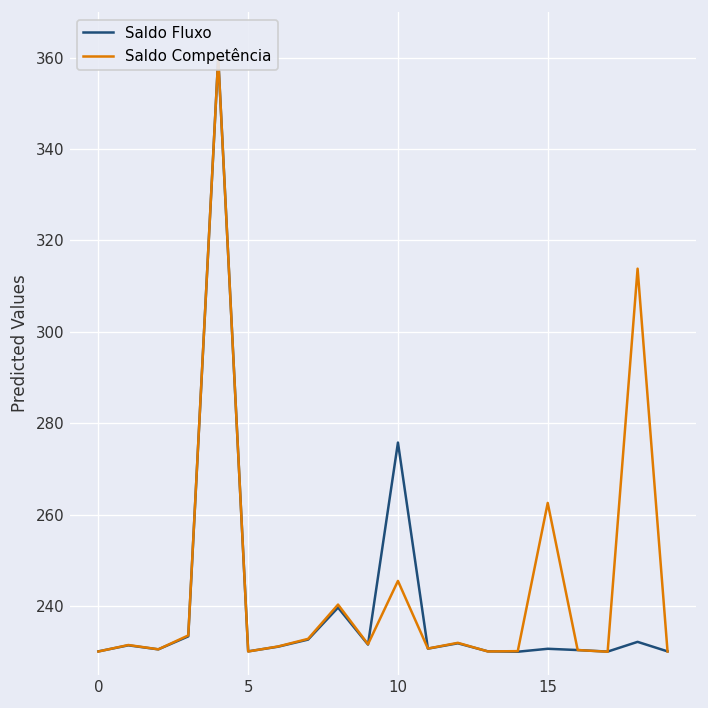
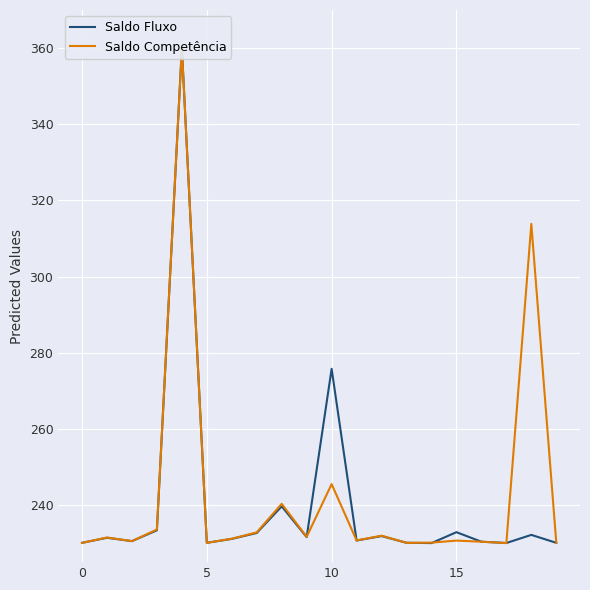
Saldo Fluxo, 15: 231 -> 233
Saldo Competência, 15: 263 -> 231
